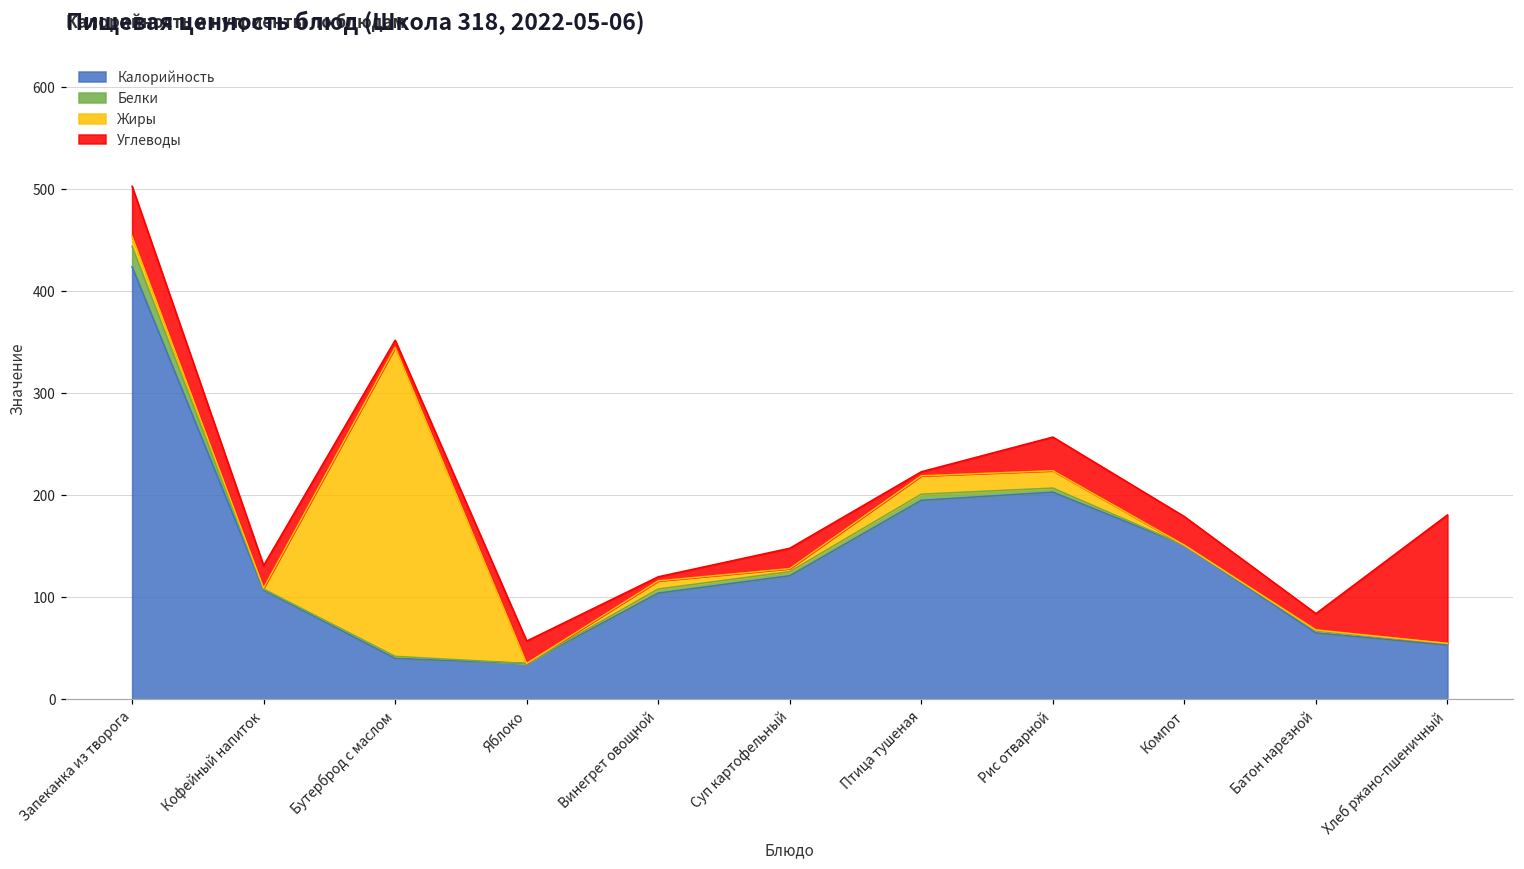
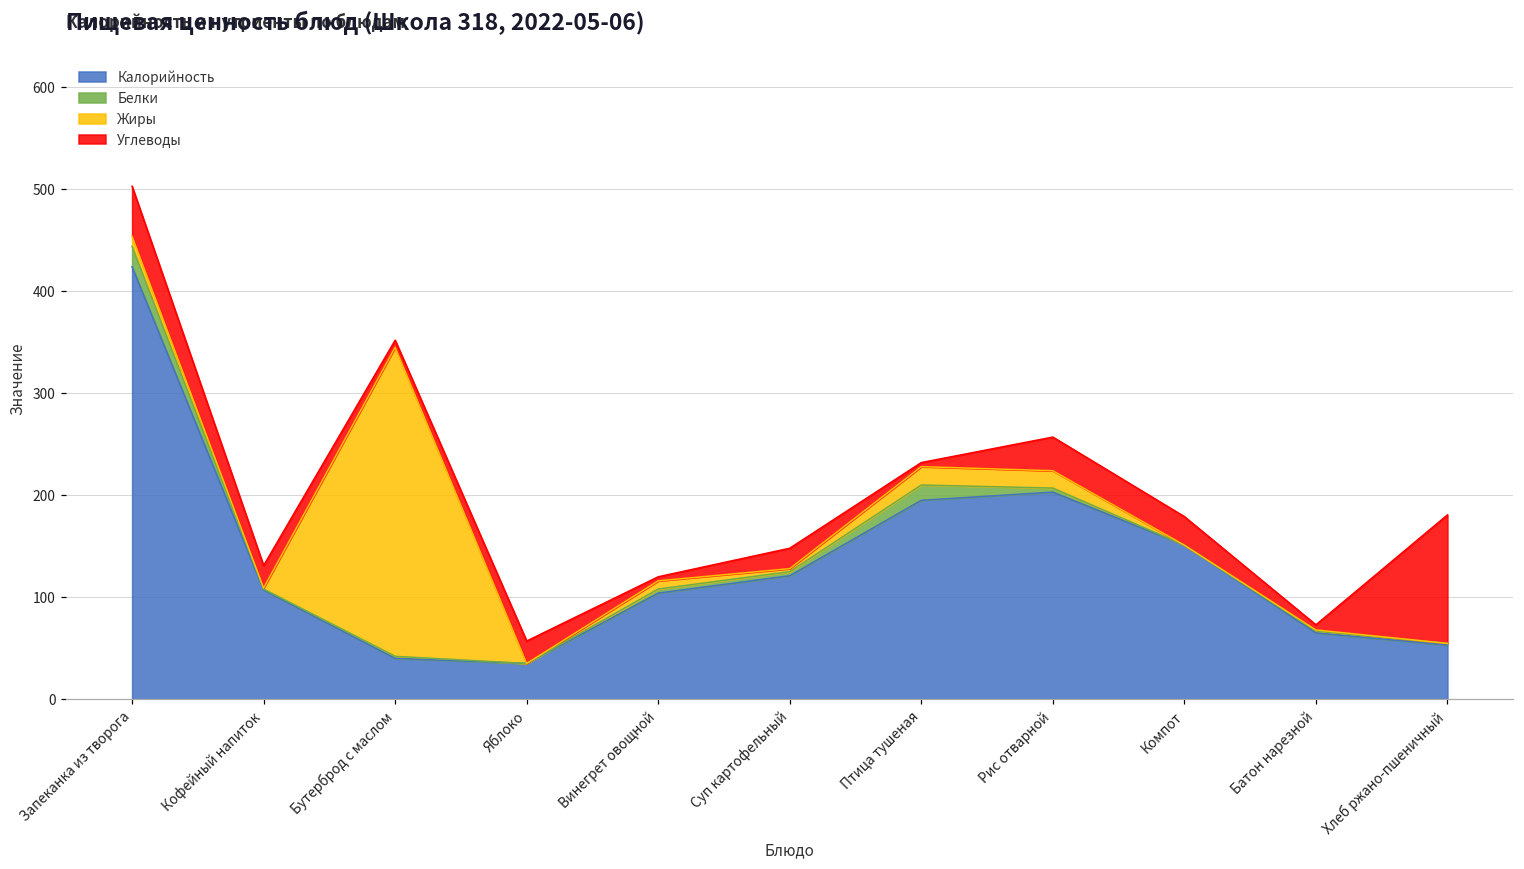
Белки, Птица тушеная: 10 -> 20
Углеводы, Батон нарезной: 20 -> 10
